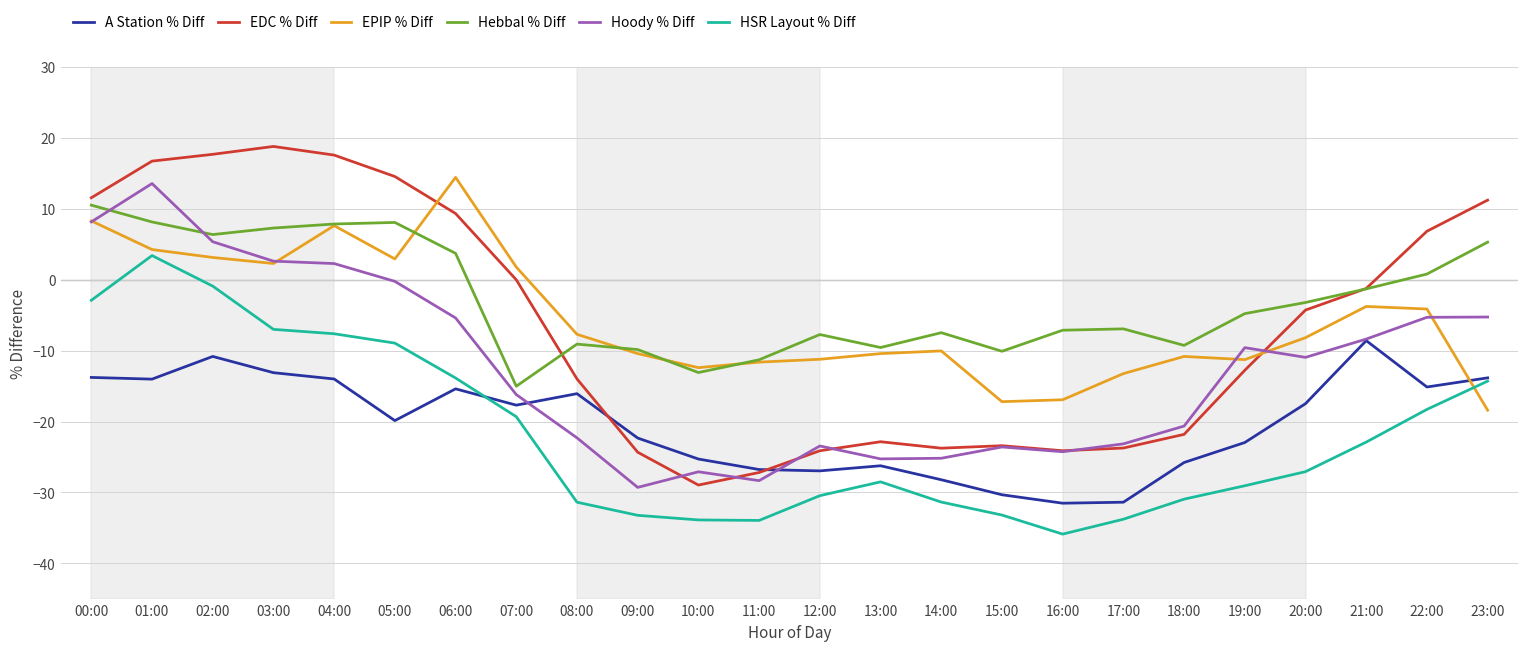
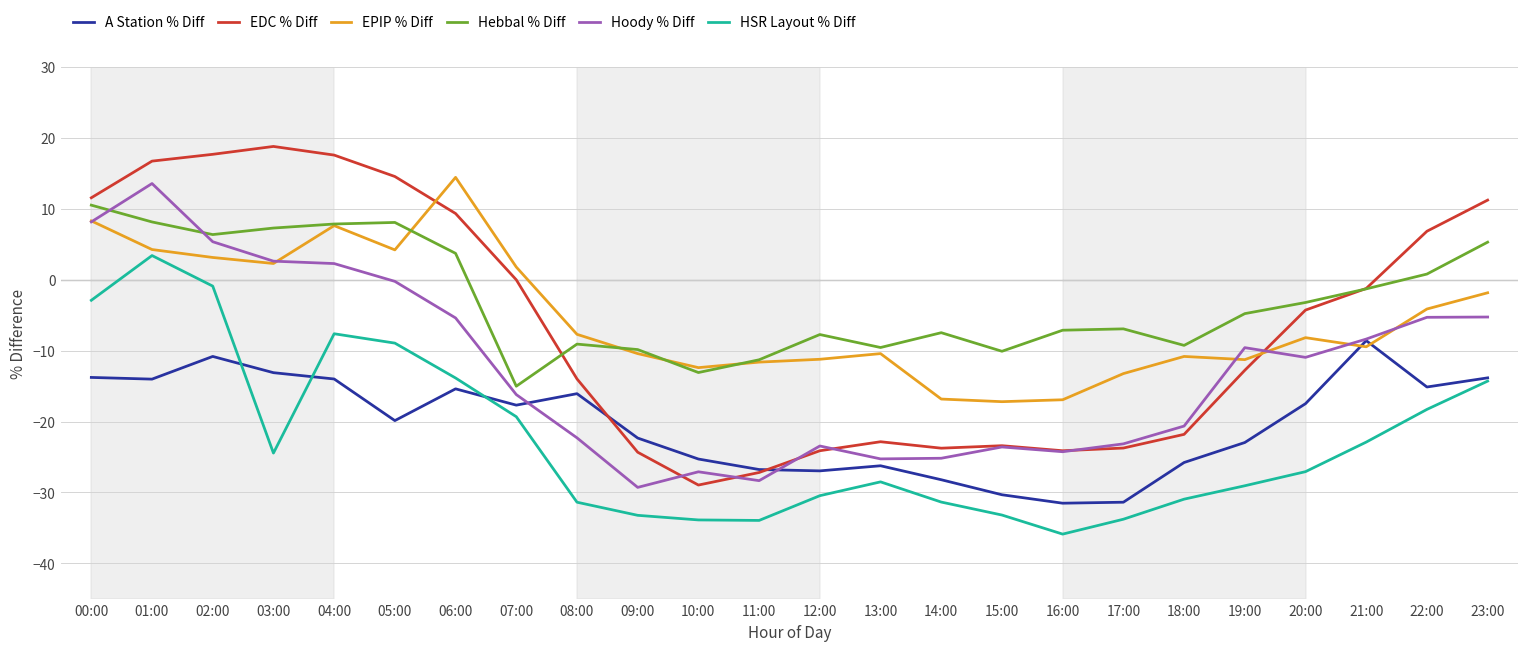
HSR Layout % Diff, 03:00: -7 -> -24
EPIP % Diff, 05:00: 3 -> 4
EPIP % Diff, 14:00: -10 -> -17
EPIP % Diff, 21:00: -4 -> -9
EPIP % Diff, 23:00: -18 -> -2
